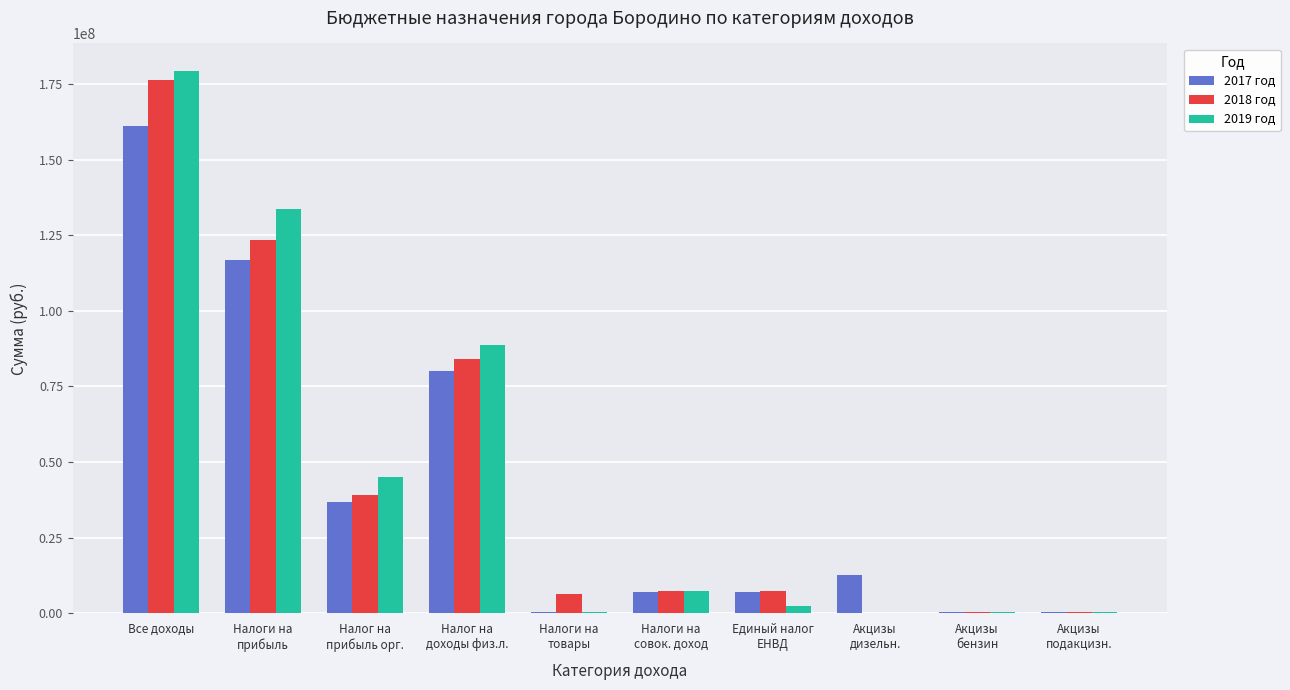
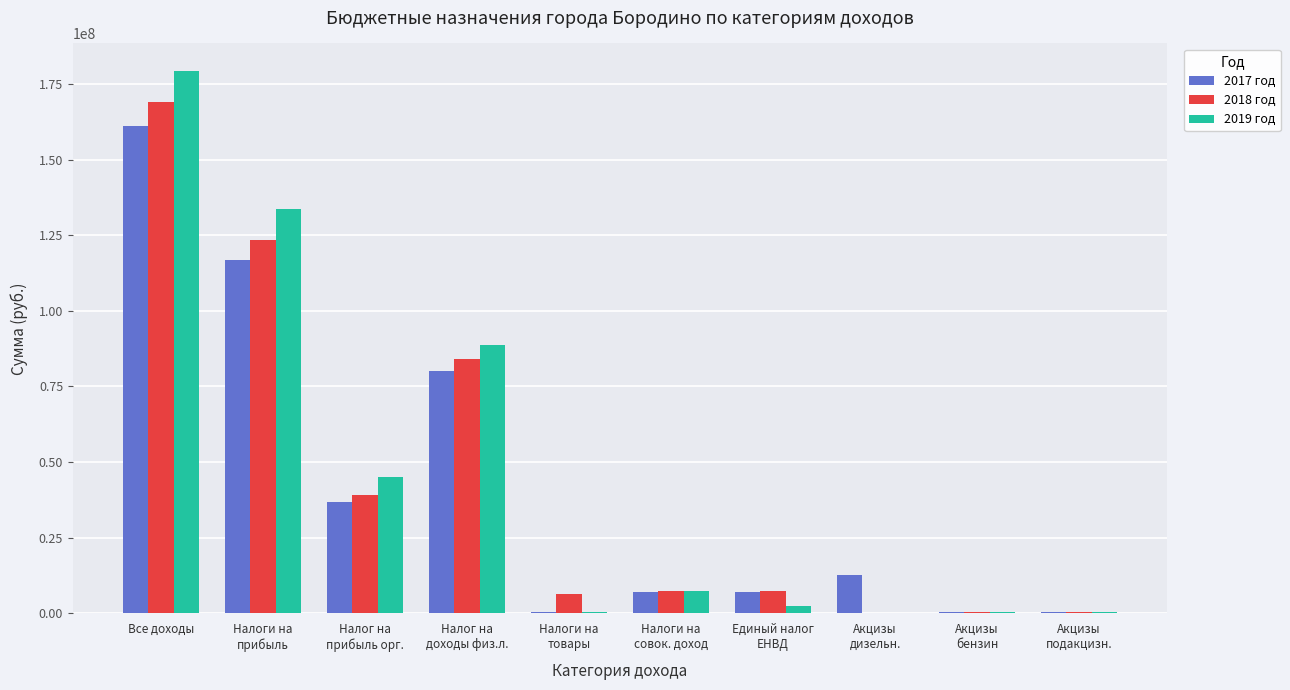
2018 год, Все доходы: 176000000 -> 169000000
